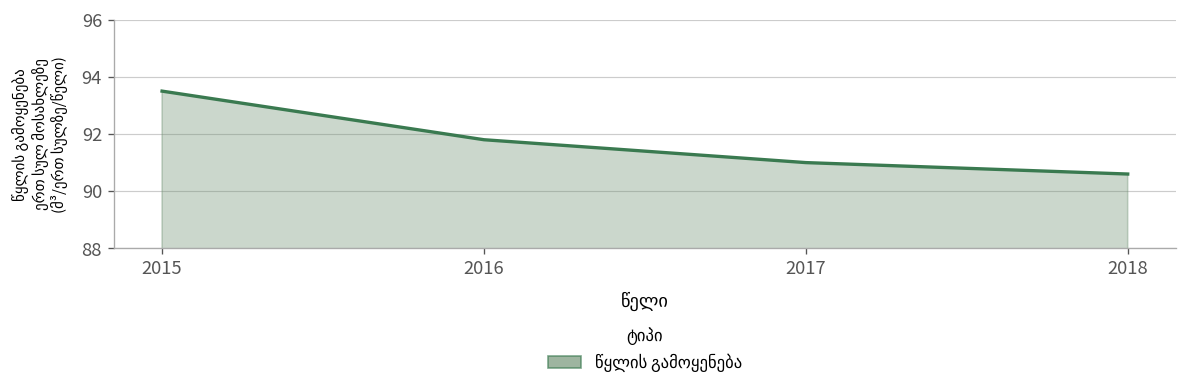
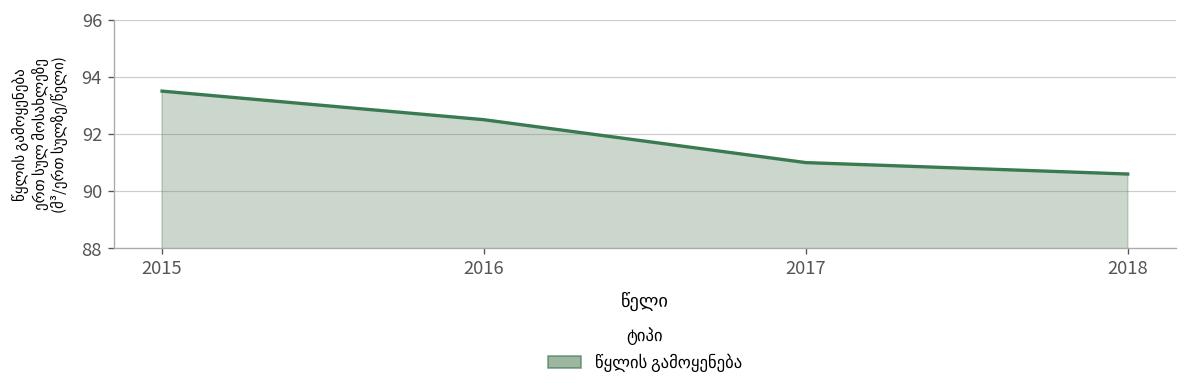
2016: 91.8 -> 92.5
